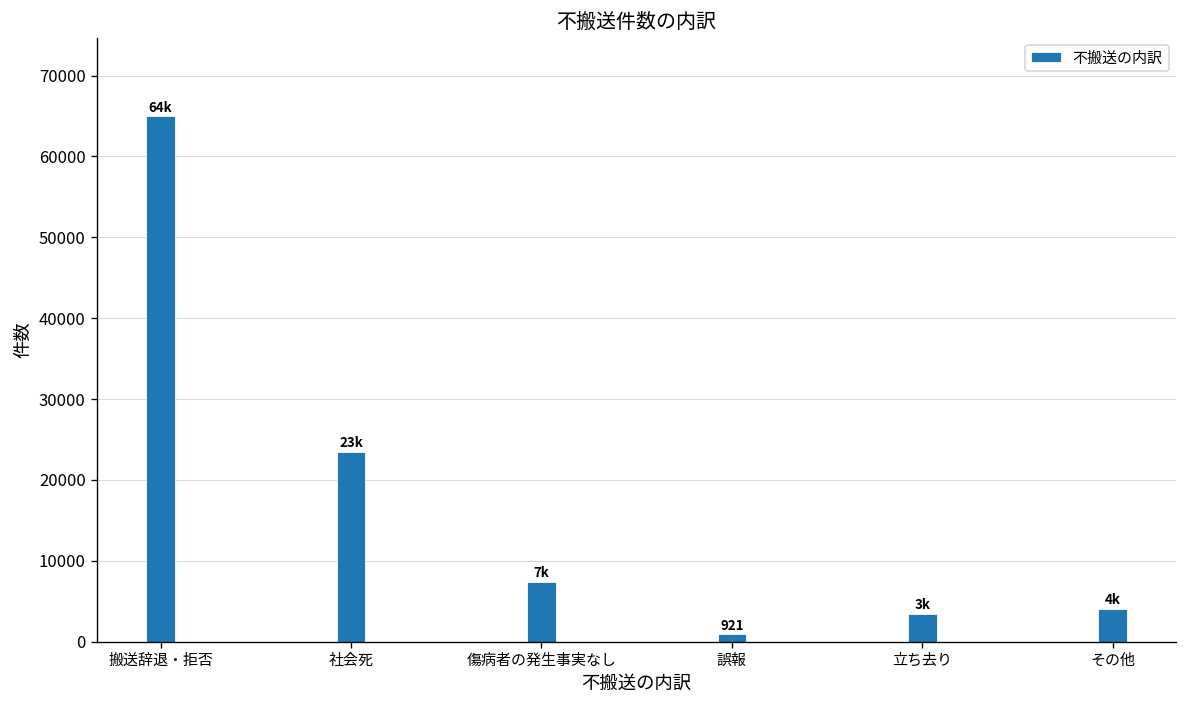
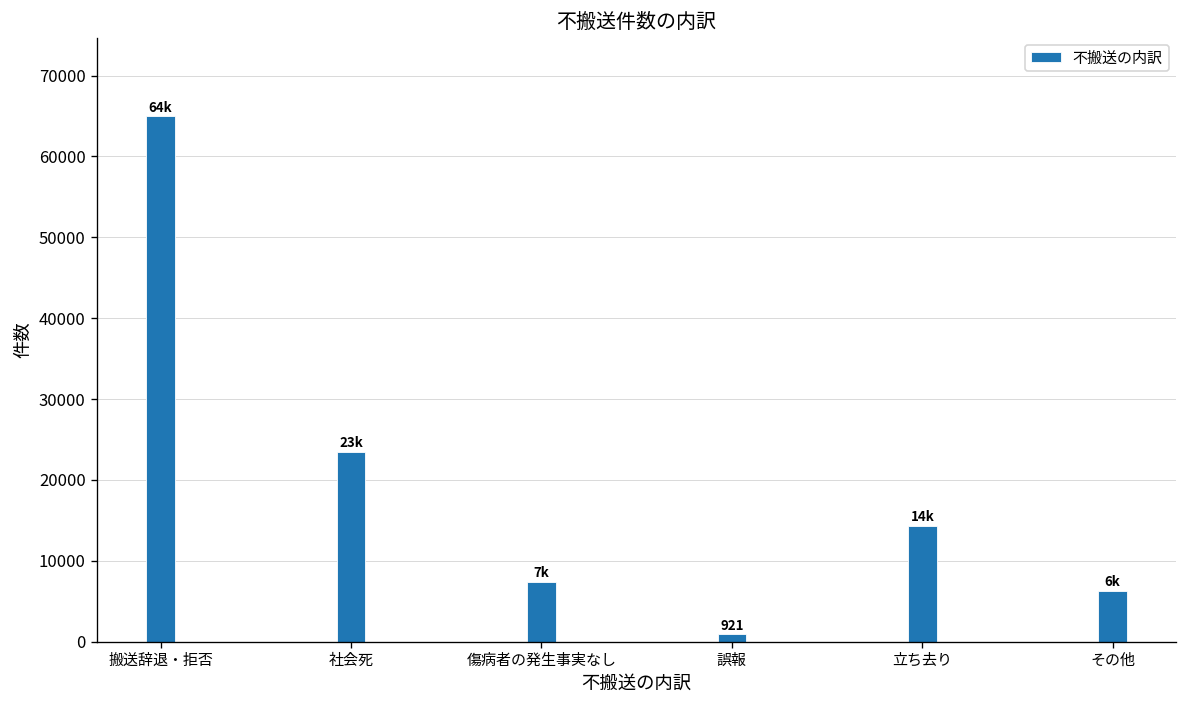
立ち去り: 3k -> 14k
その他: 4k -> 6k
